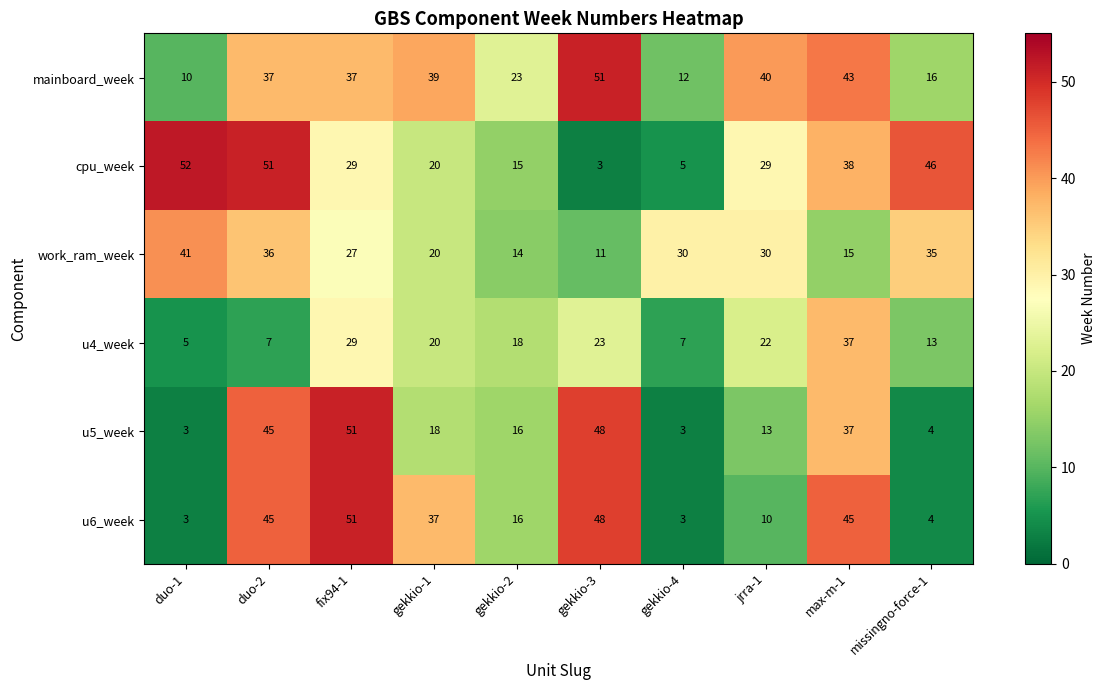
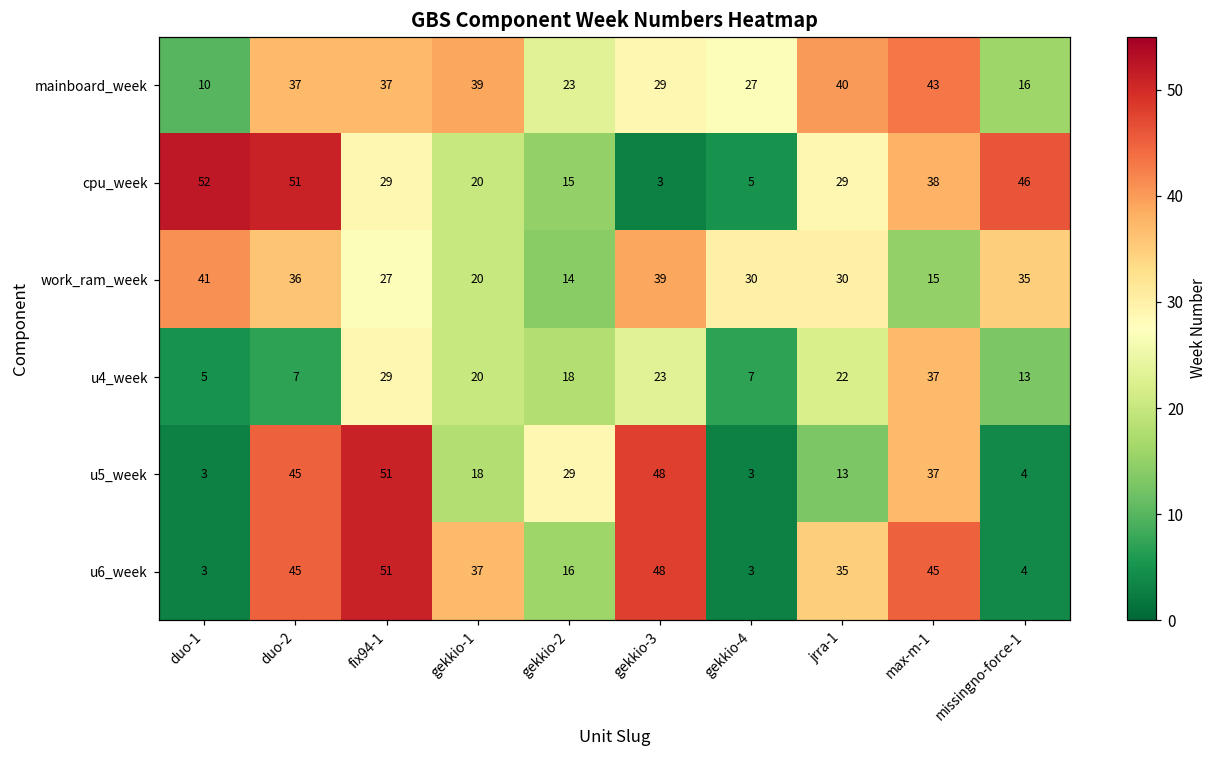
mainboard_week, gekkio-3: 51 -> 29
mainboard_week, gekkio-4: 12 -> 27
work_ram_week, gekkio-3: 11 -> 39
u5_week, gekkio-2: 16 -> 29
u6_week, jrra-1: 10 -> 35
